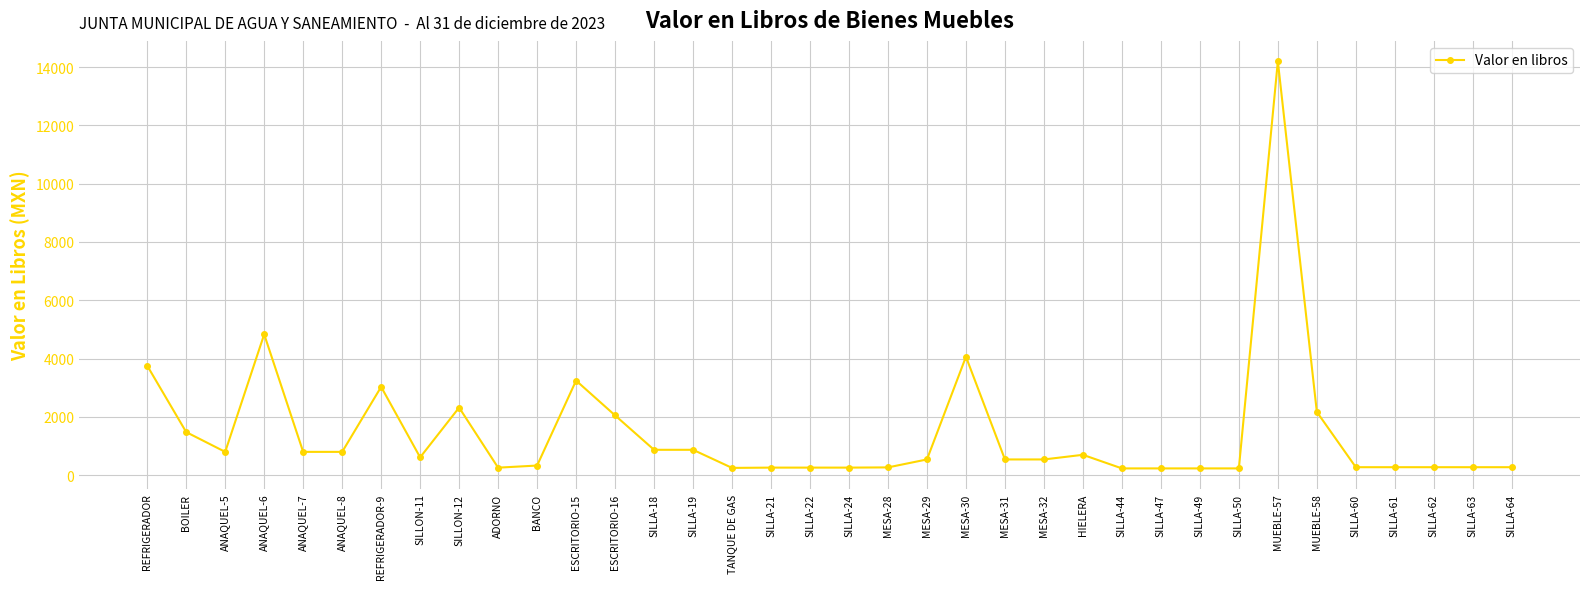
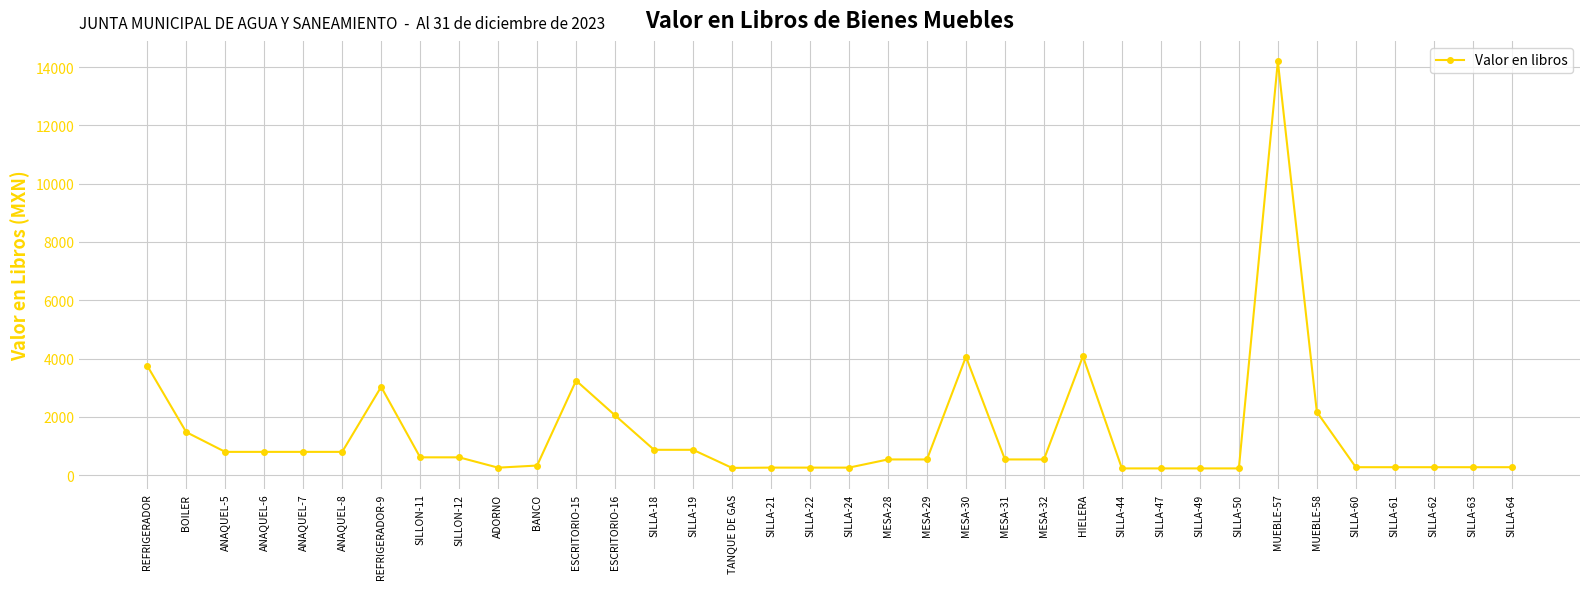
ANAQUEL-6: 4800 -> 800
SILLON-12: 2300 -> 600
MESA-28: 300 -> 500
HIELERA: 700 -> 4100
